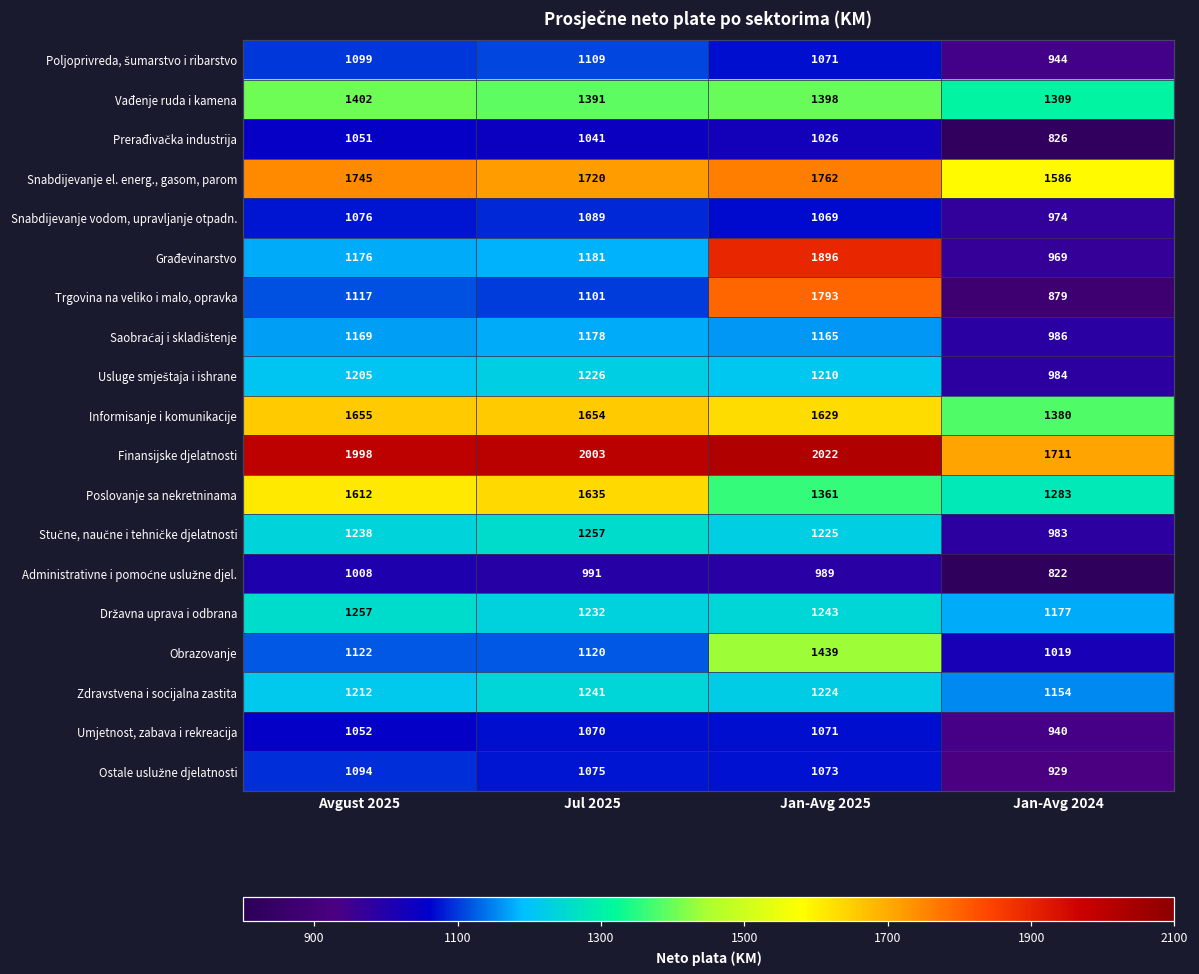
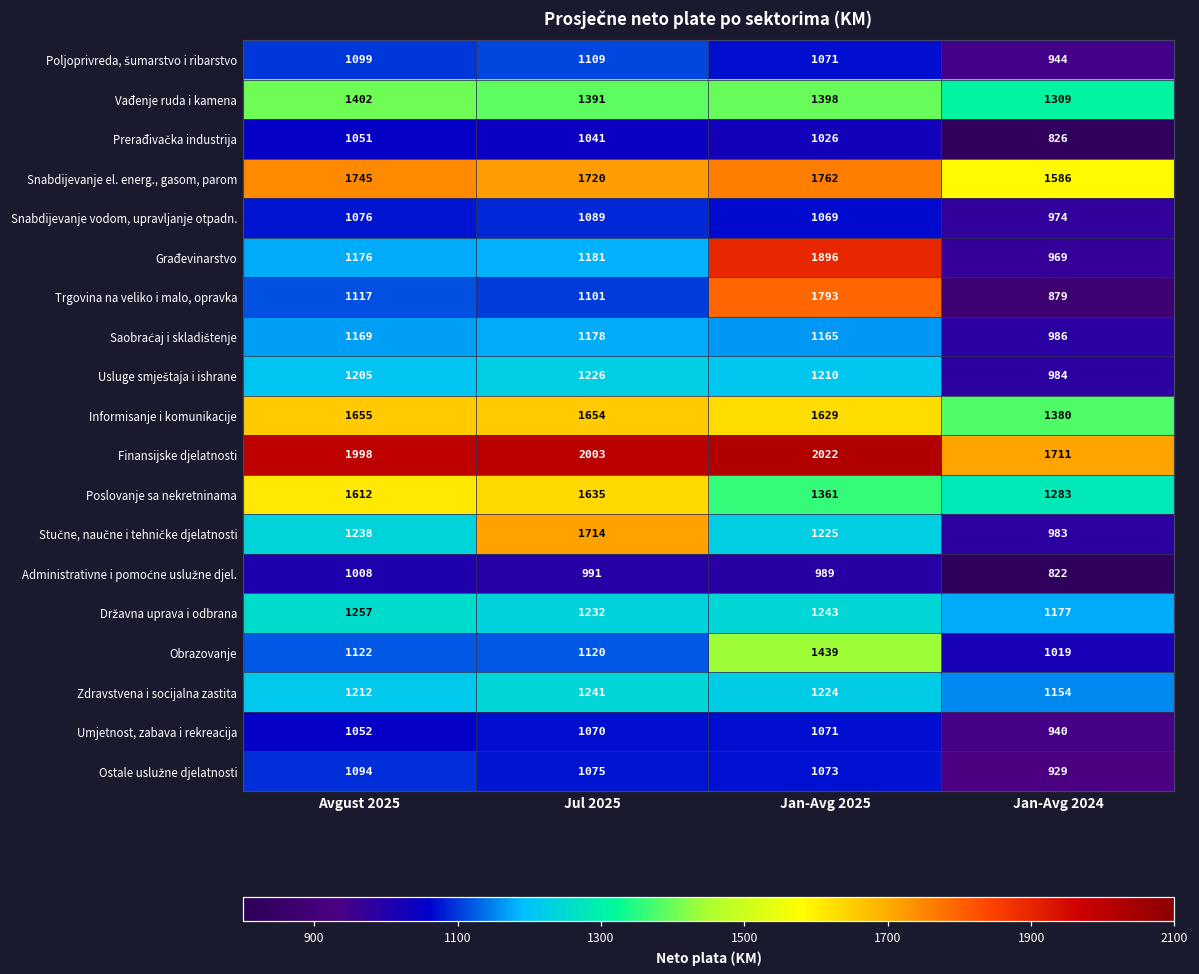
Stučne, naučne i tehničke djelatnosti, Jul 2025: 1257 -> 1714
